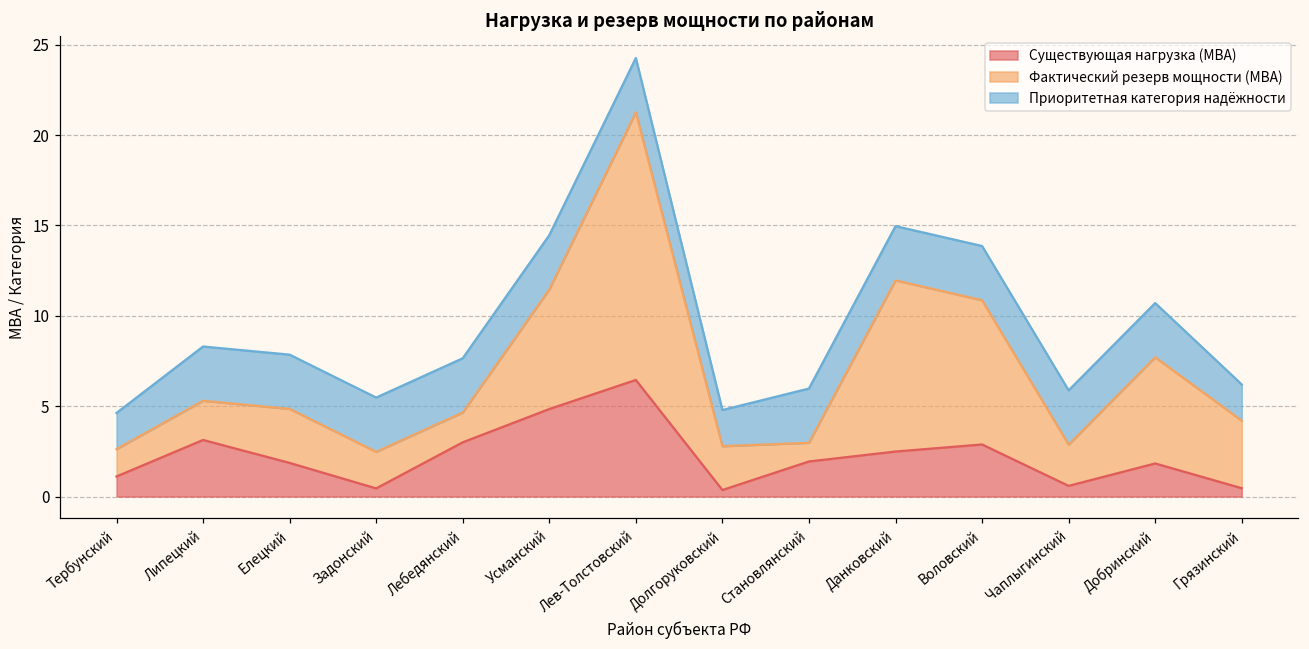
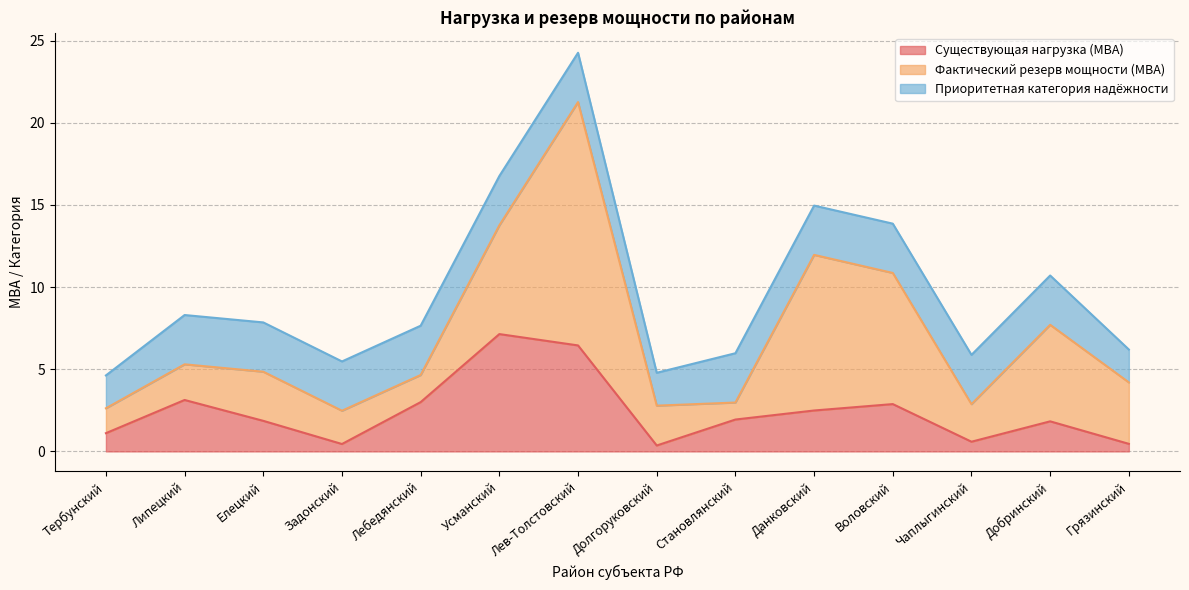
Существующая нагрузка (МВА), Усманский: 4.8 -> 7.1
